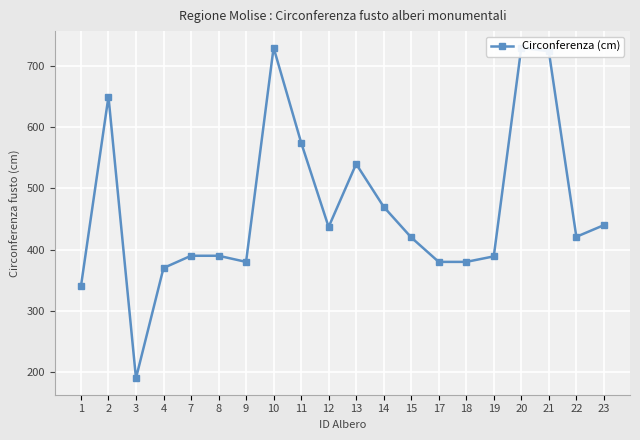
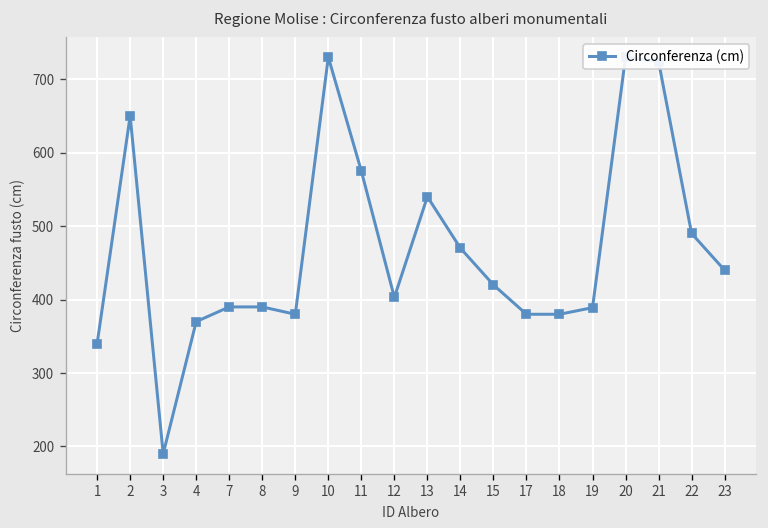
12: 440 -> 400
22: 420 -> 490
